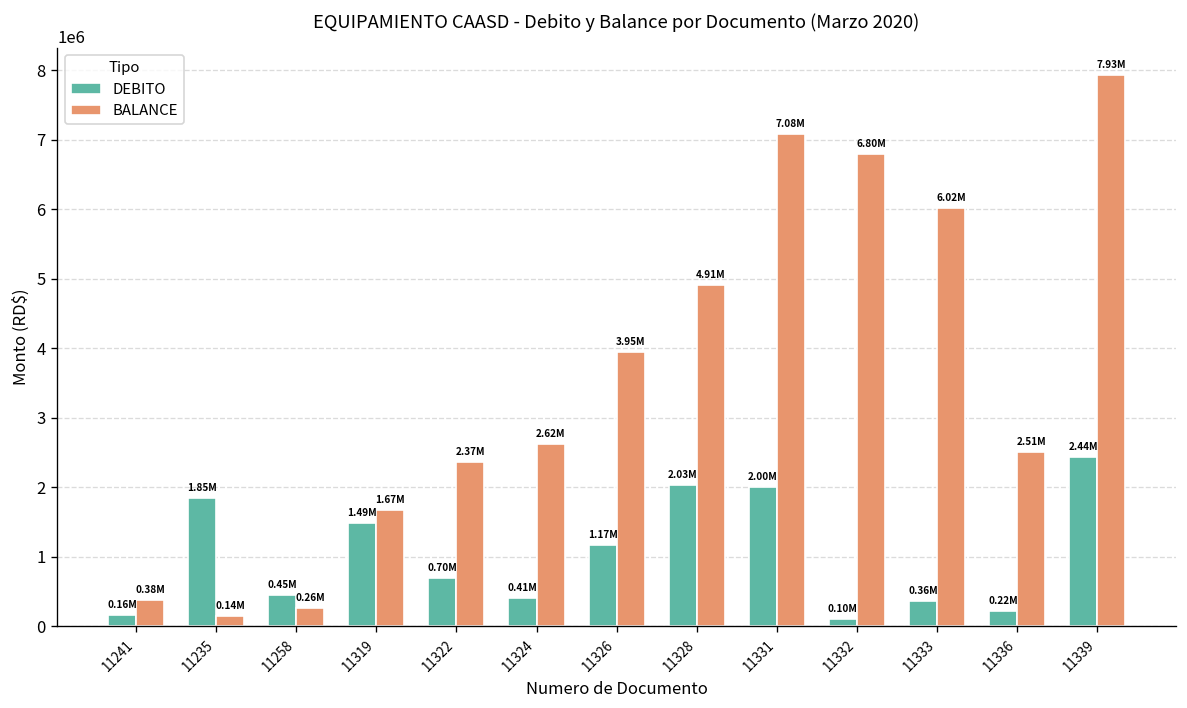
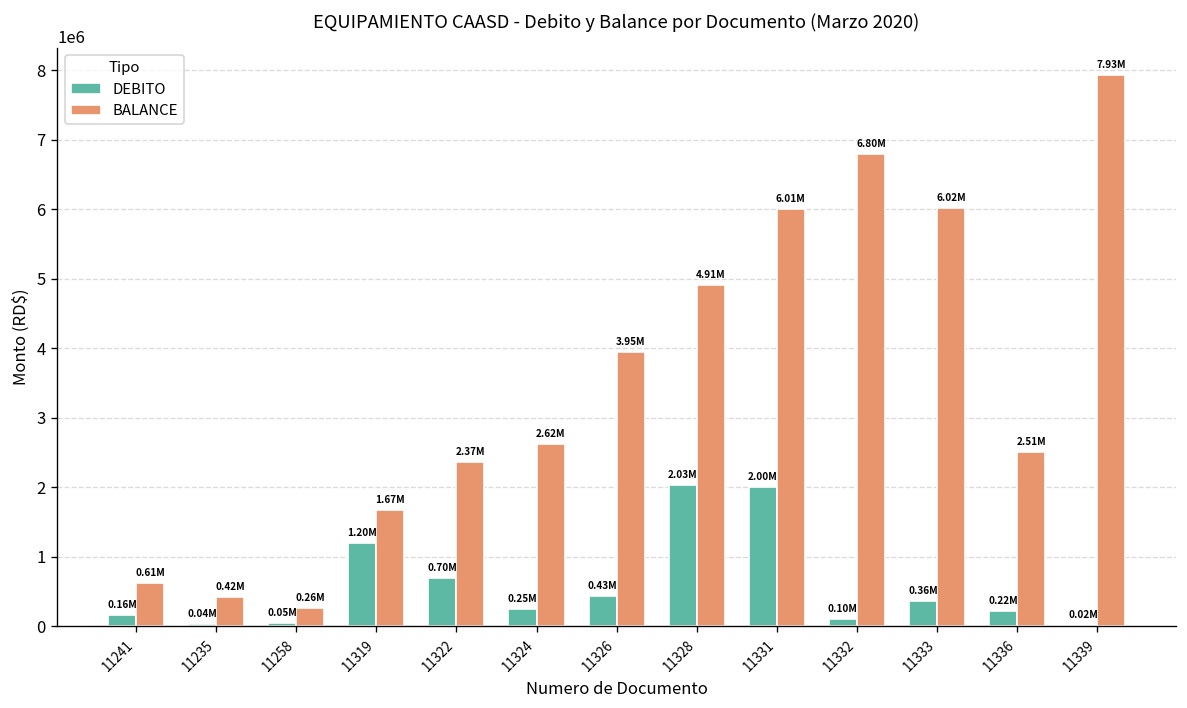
BALANCE, 11241: 0.38M -> 0.61M
DEBITO, 11235: 1.85M -> 0.04M
BALANCE, 11235: 0.14M -> 0.42M
DEBITO, 11258: 0.45M -> 0.05M
DEBITO, 11319: 1.49M -> 1.20M
DEBITO, 11324: 0.41M -> 0.25M
DEBITO, 11326: 1.17M -> 0.43M
BALANCE, 11331: 7.08M -> 6.01M
DEBITO, 11339: 2.44M -> 0.02M
